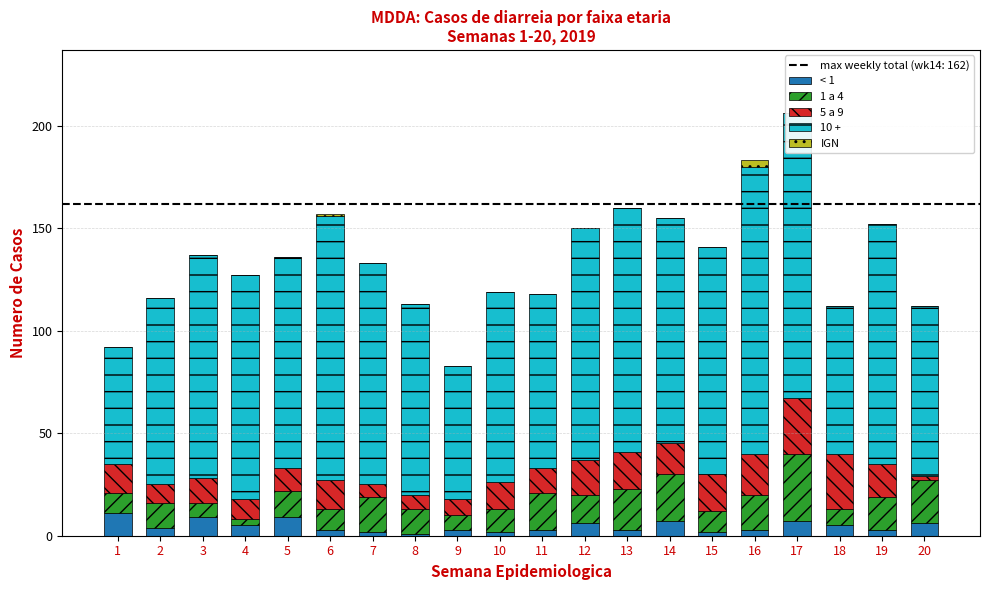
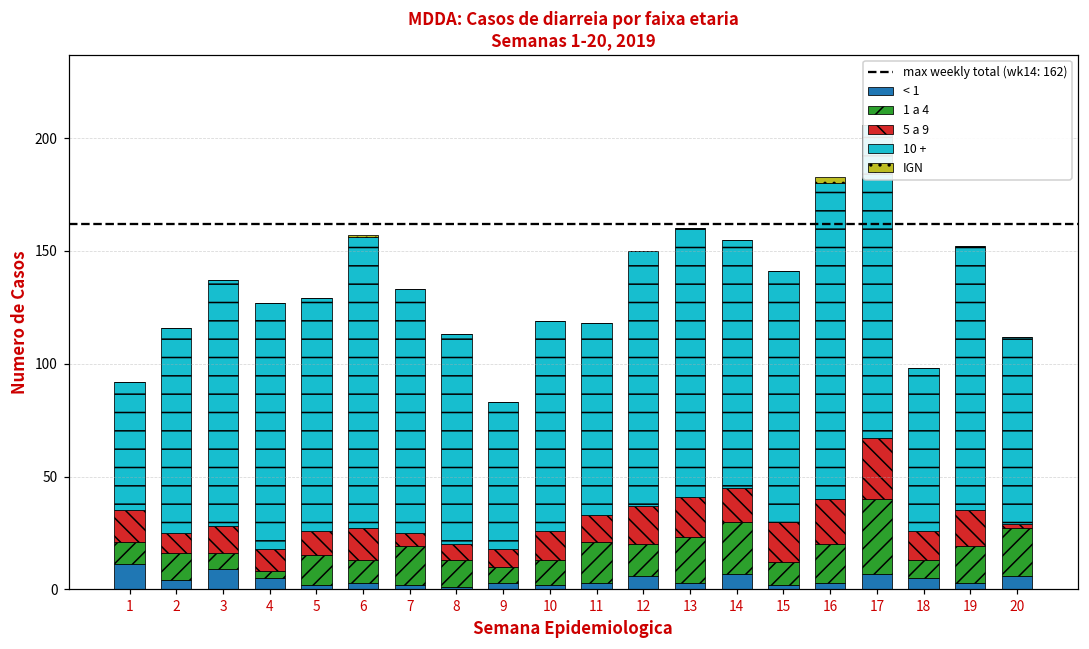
< 1, 5: 9 -> 2
5 a 9, 18: 27 -> 13
